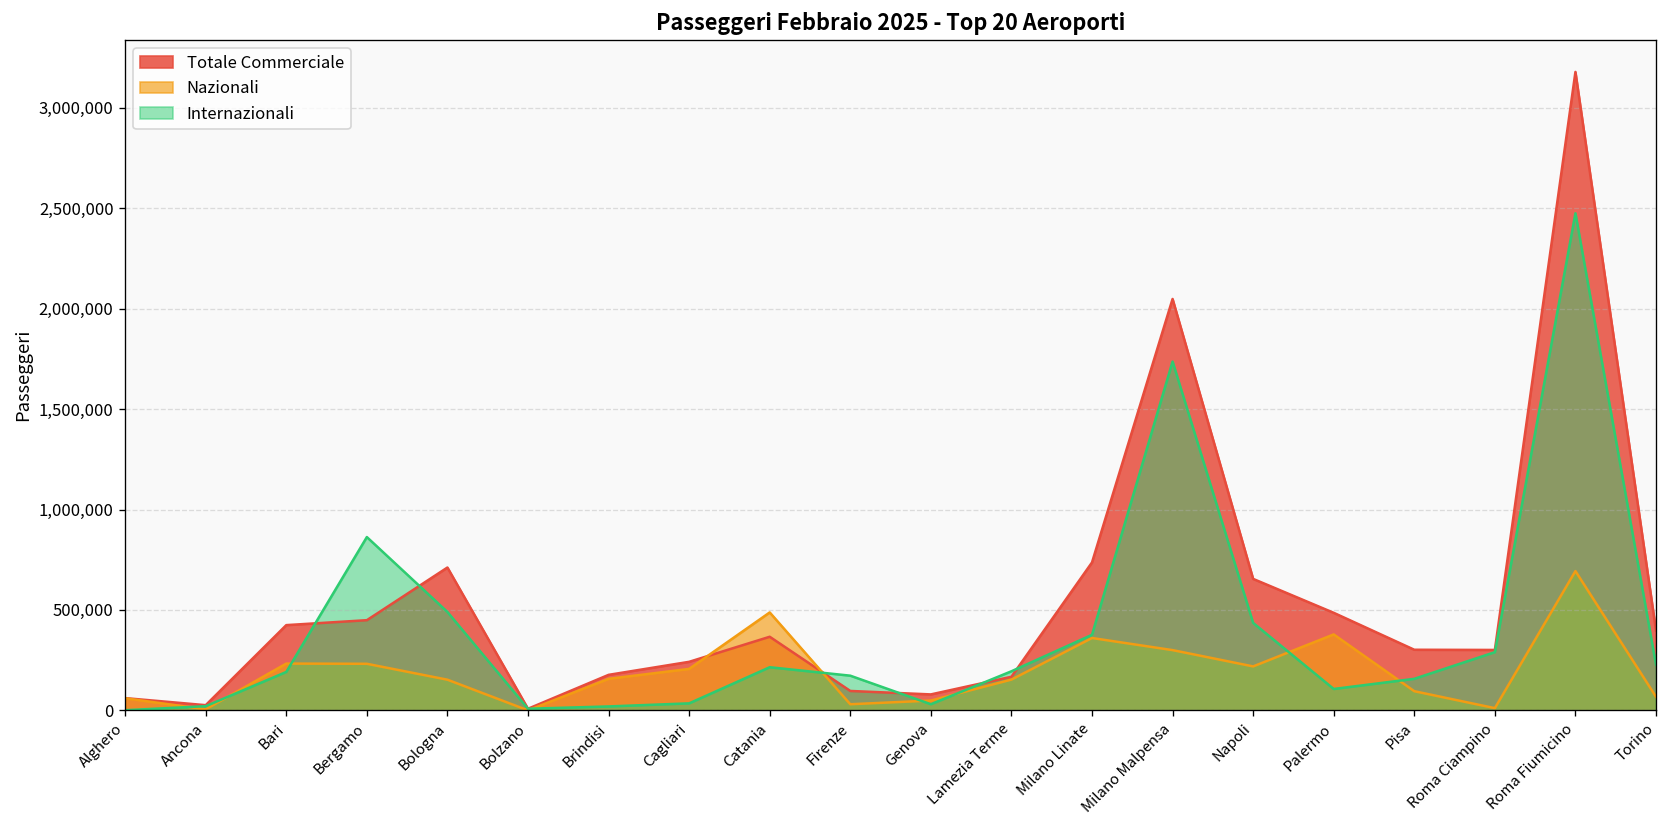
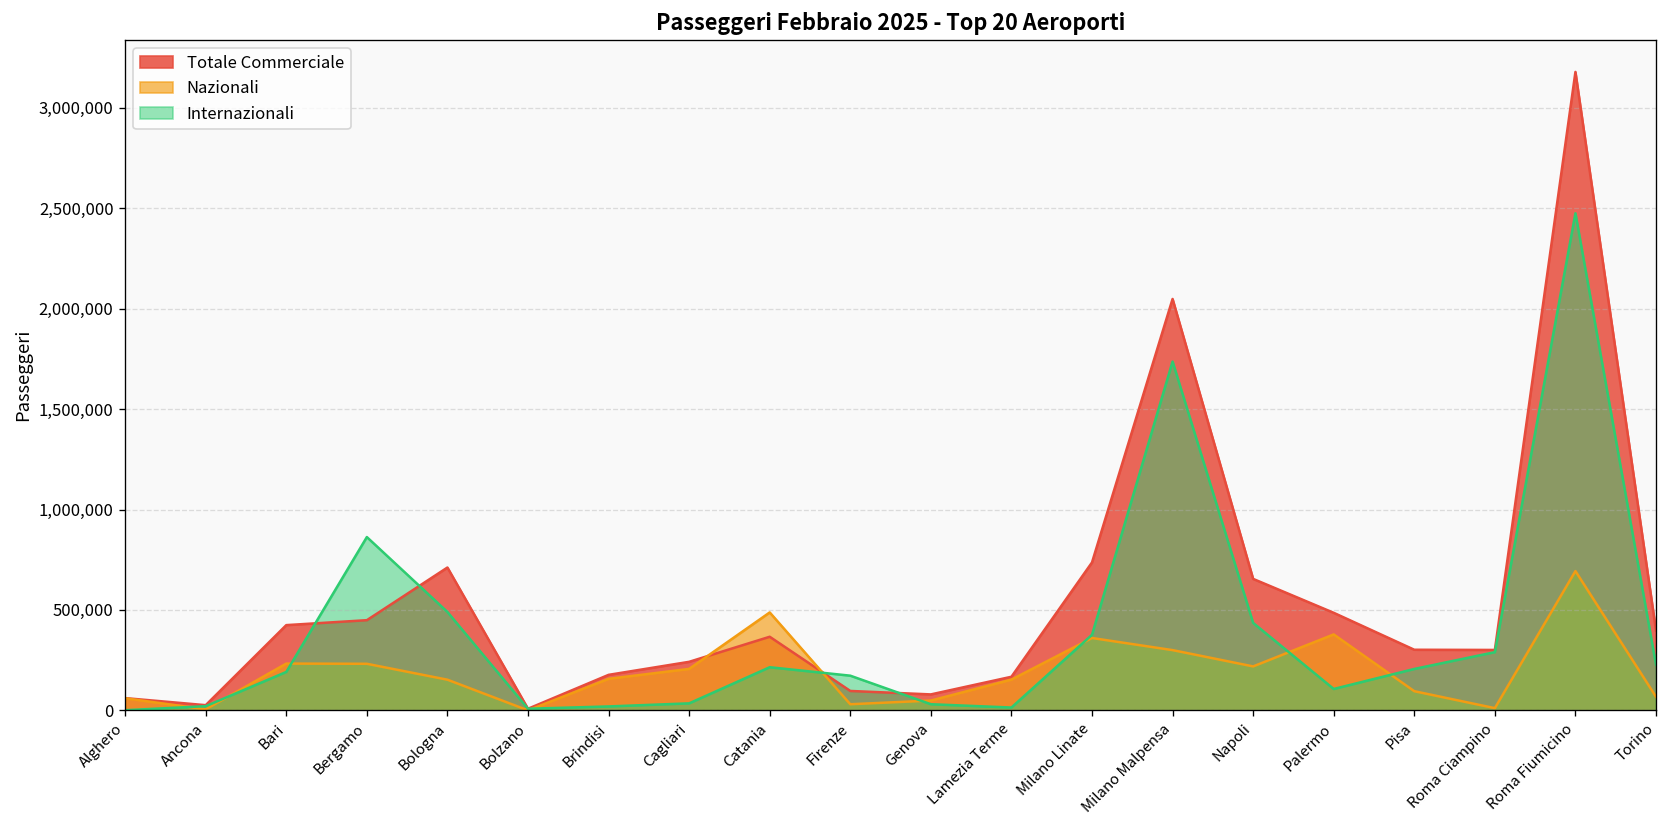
Internazionali, Lamezia Terme: 190,000 -> 10,000
Internazionali, Pisa: 160,000 -> 210,000
